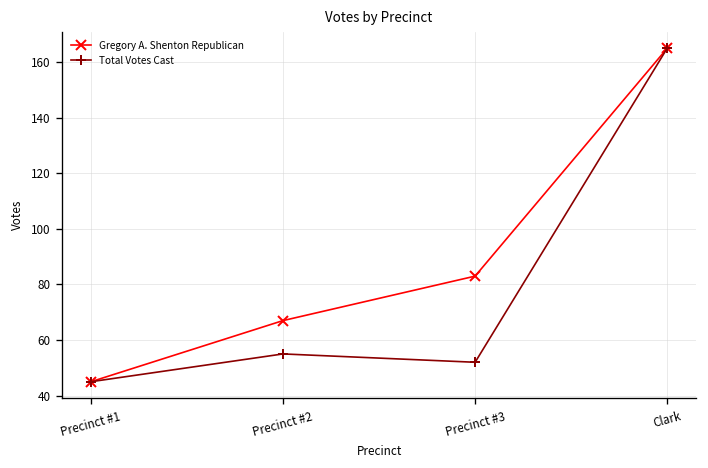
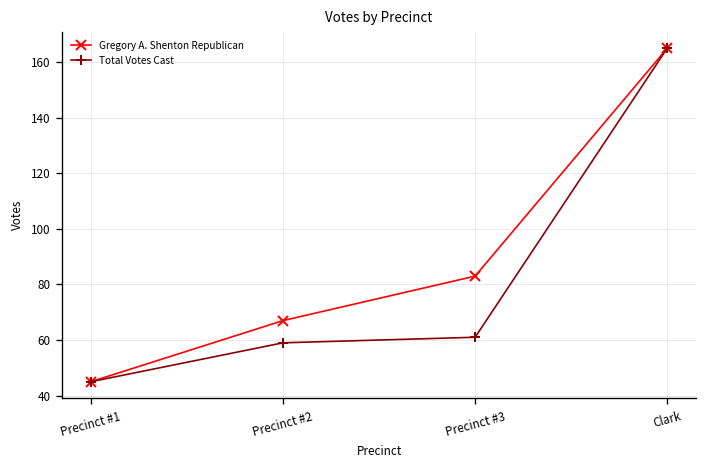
Total Votes Cast, Precinct #2: 55 -> 59
Total Votes Cast, Precinct #3: 52 -> 61
